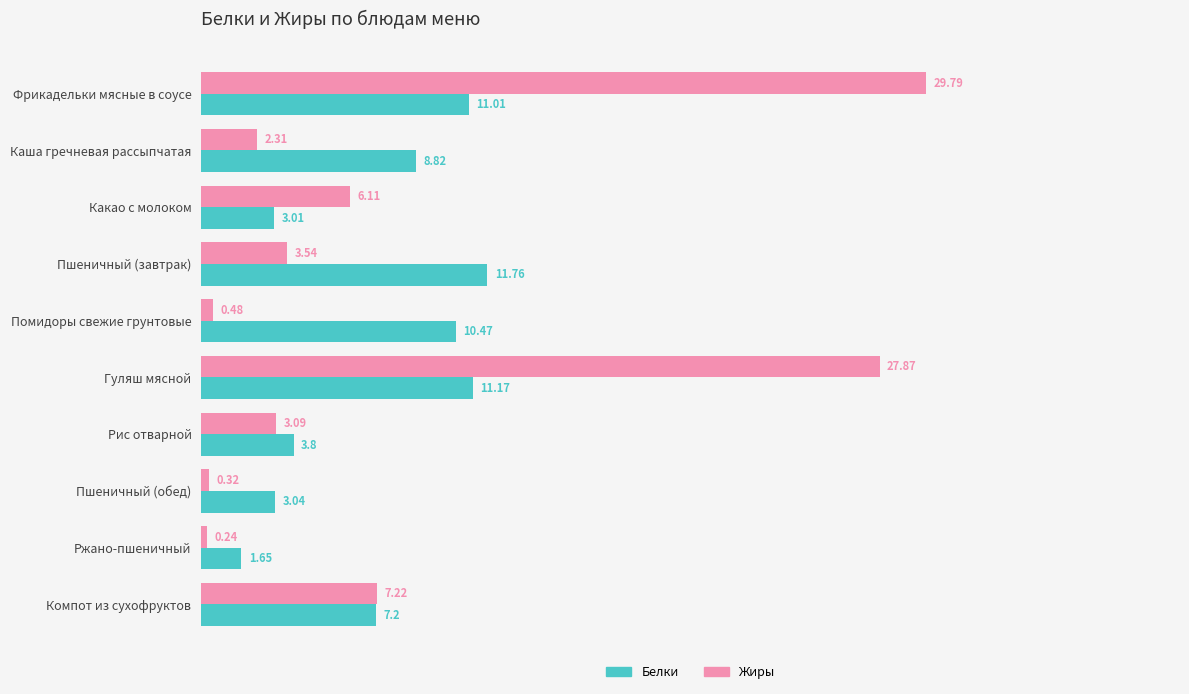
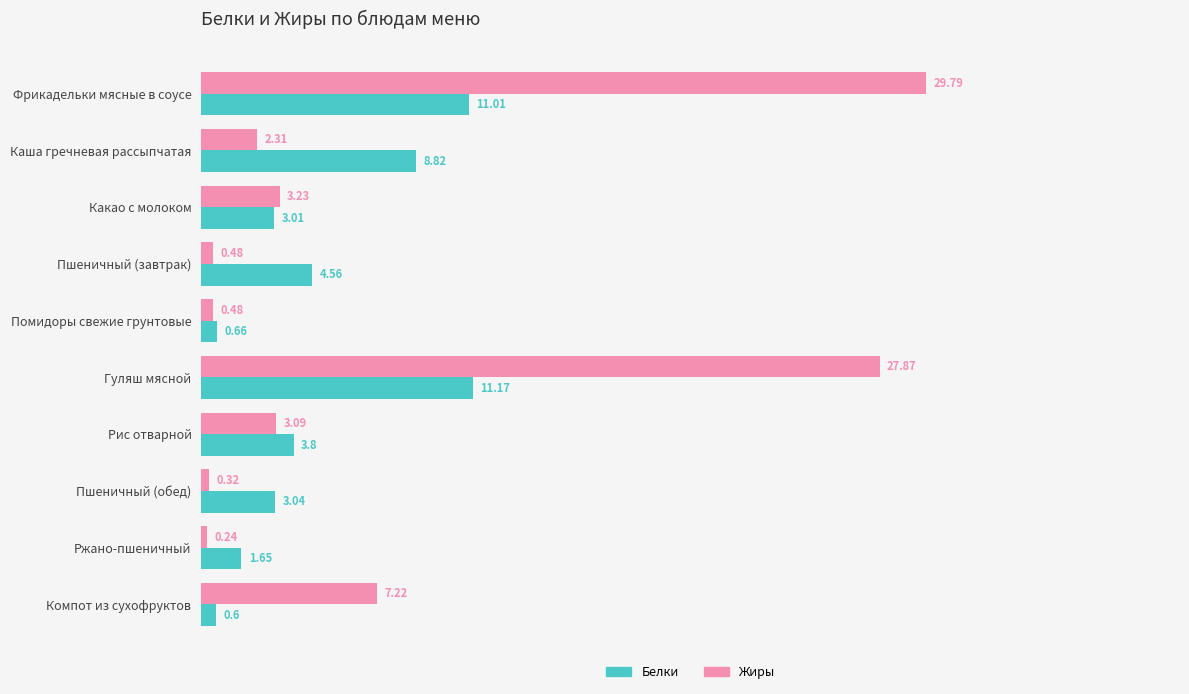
Жиры, Какао с молоком: 6.11 -> 3.23
Жиры, Пшеничный (завтрак): 3.54 -> 0.48
Белки, Пшеничный (завтрак): 11.76 -> 4.56
Белки, Помидоры свежие грунтовые: 10.47 -> 0.66
Белки, Компот из сухофруктов: 7.2 -> 0.6
